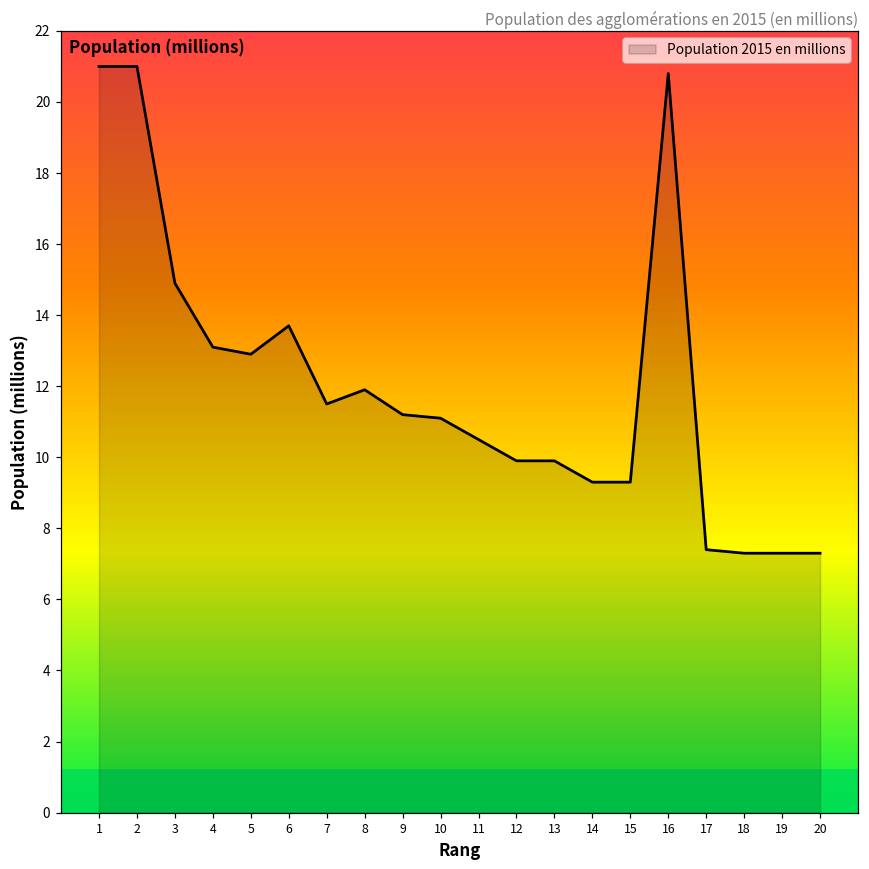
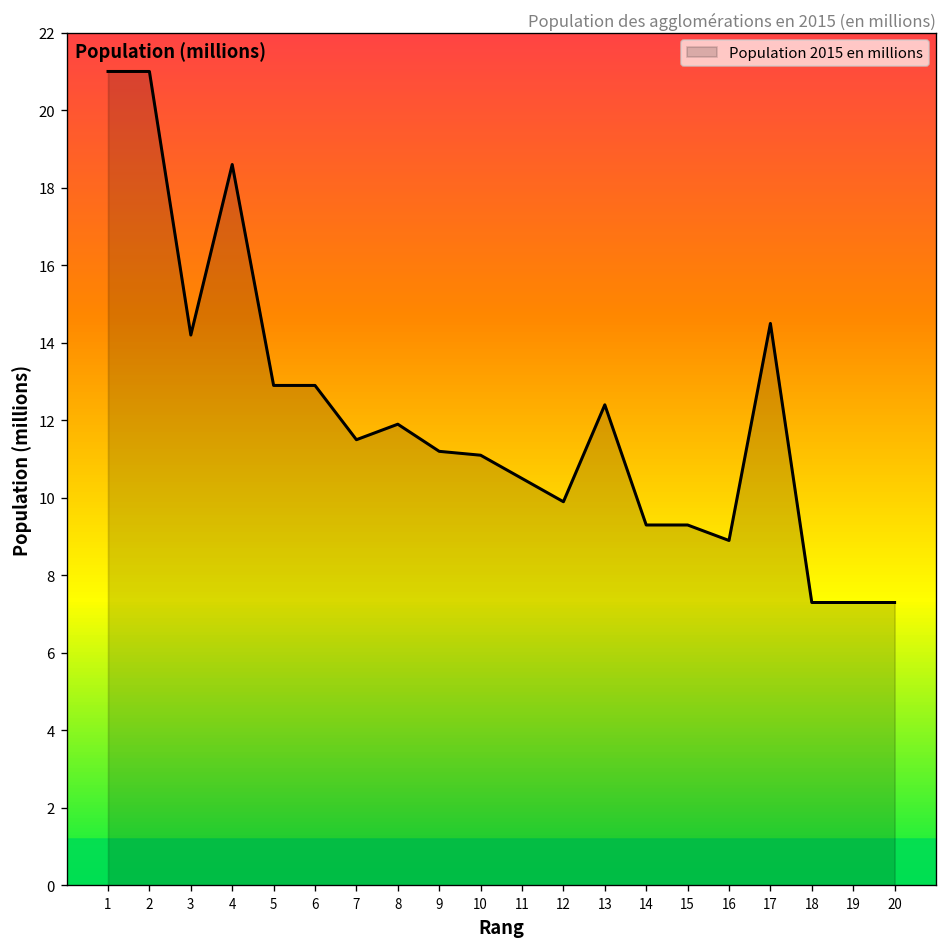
3: 14.9 -> 14.2
4: 13.1 -> 18.6
6: 13.7 -> 12.9
13: 9.9 -> 12.4
16: 20.8 -> 8.9
17: 7.4 -> 14.5
